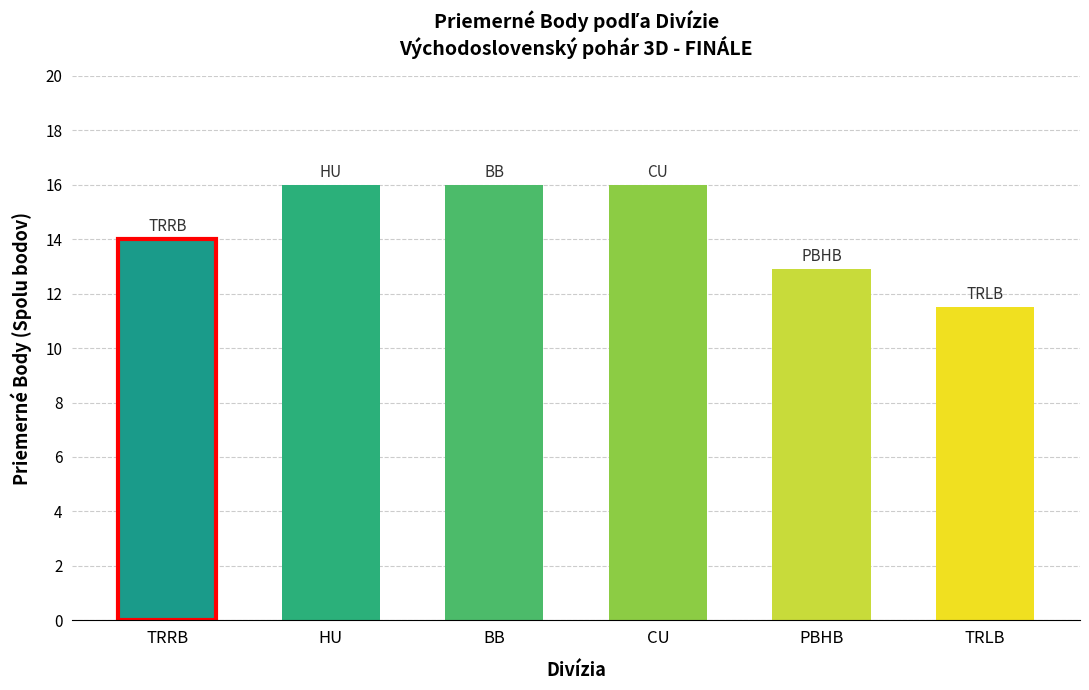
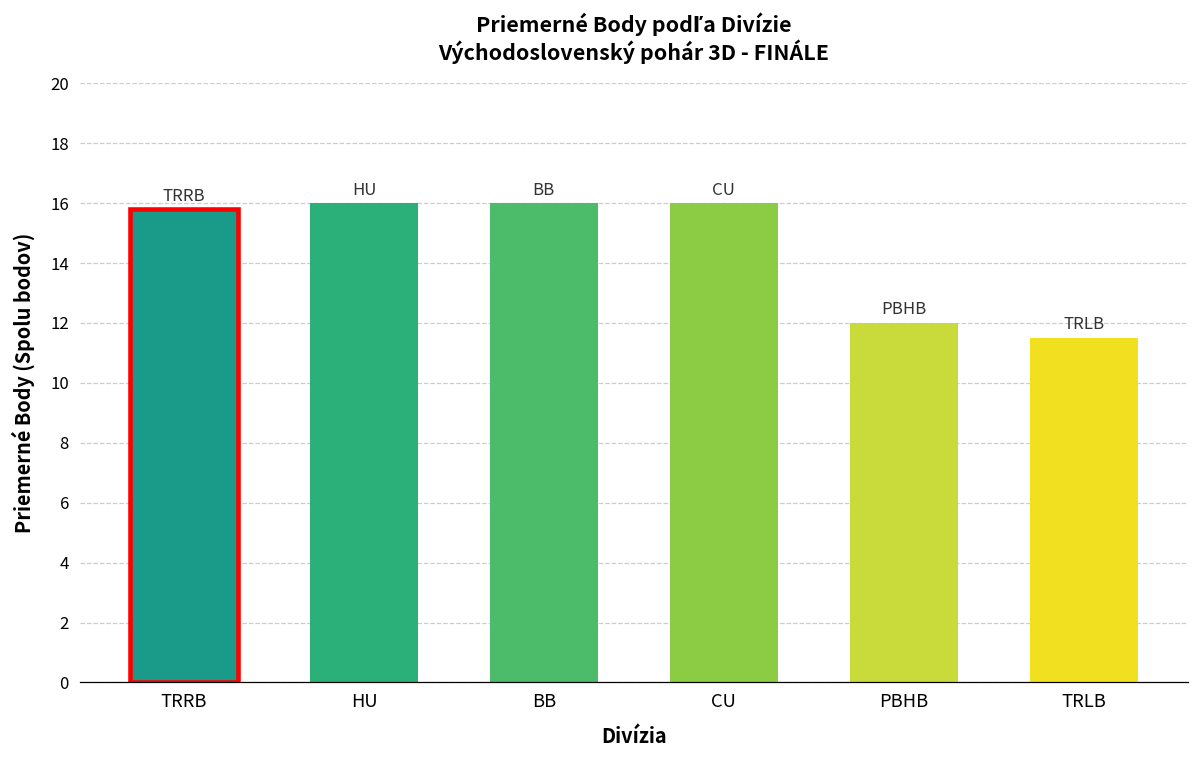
TRRB: 14.0 -> 15.8
PBHB: 12.9 -> 12.0
